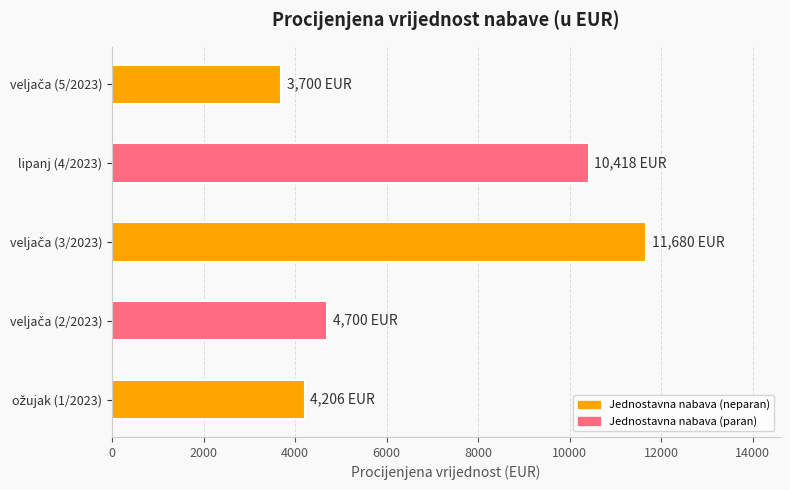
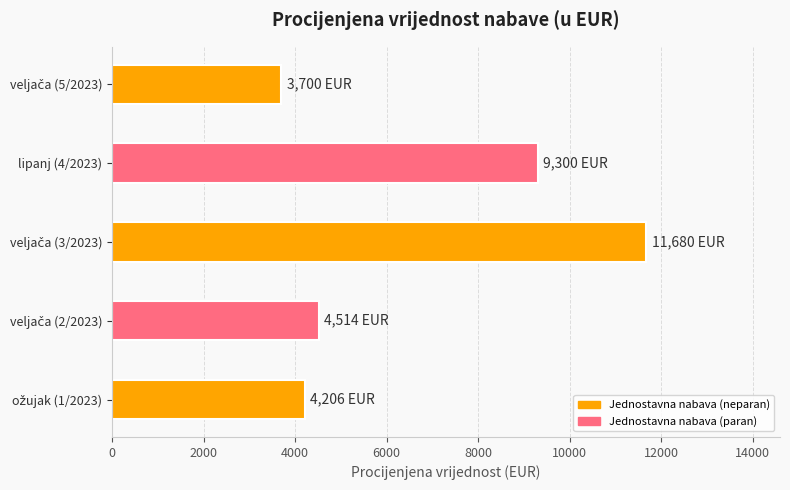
lipanj (4/2023): 10,418 -> 9,300
veljača (2/2023): 4,700 -> 4,514
